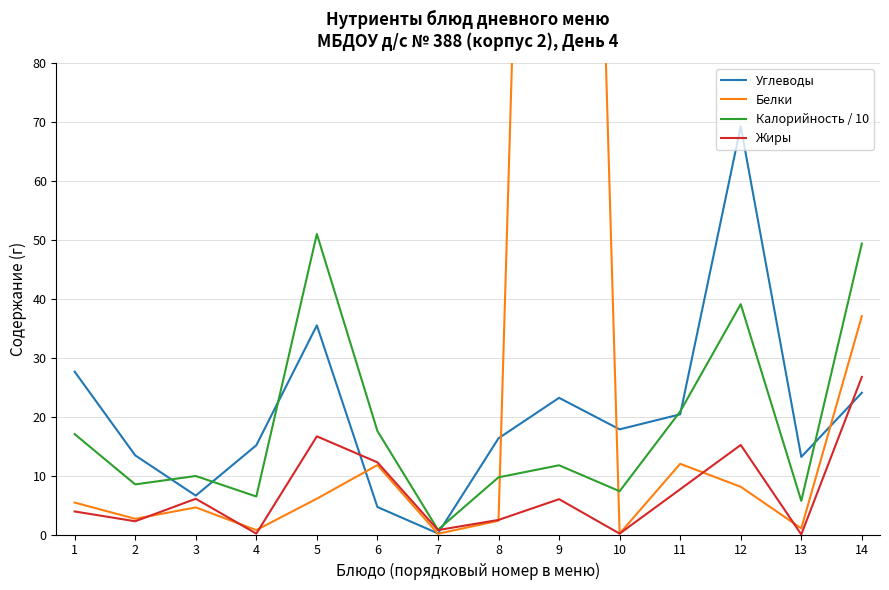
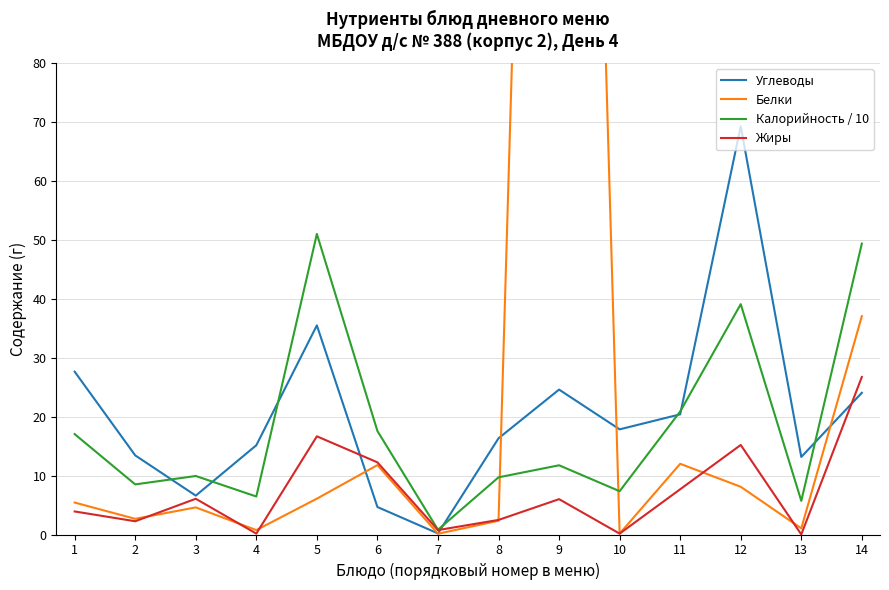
Углеводы, 9: 23 -> 25
